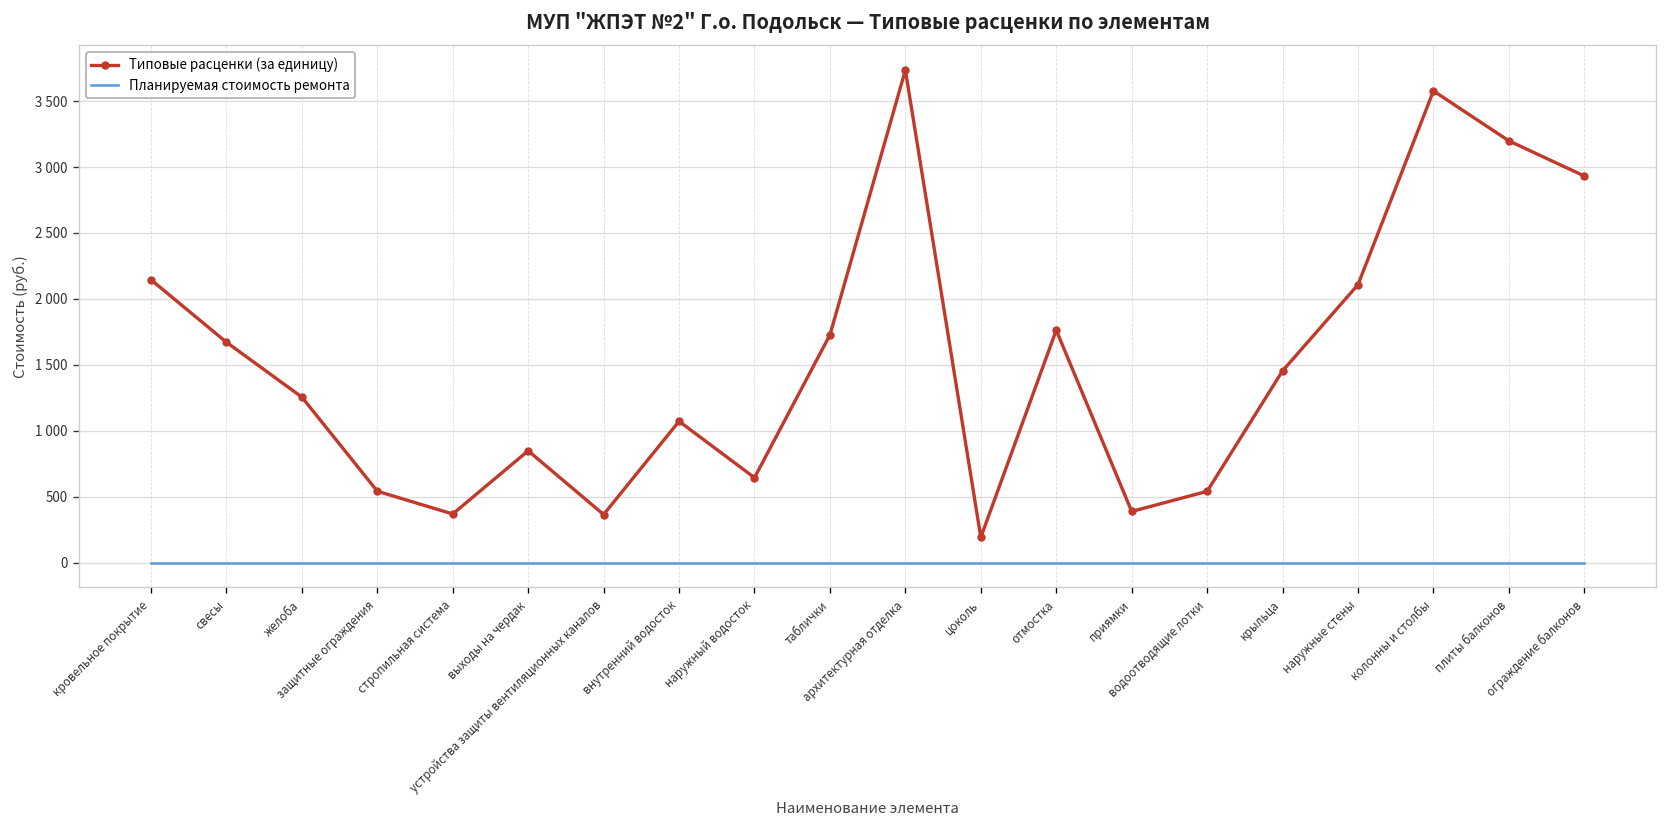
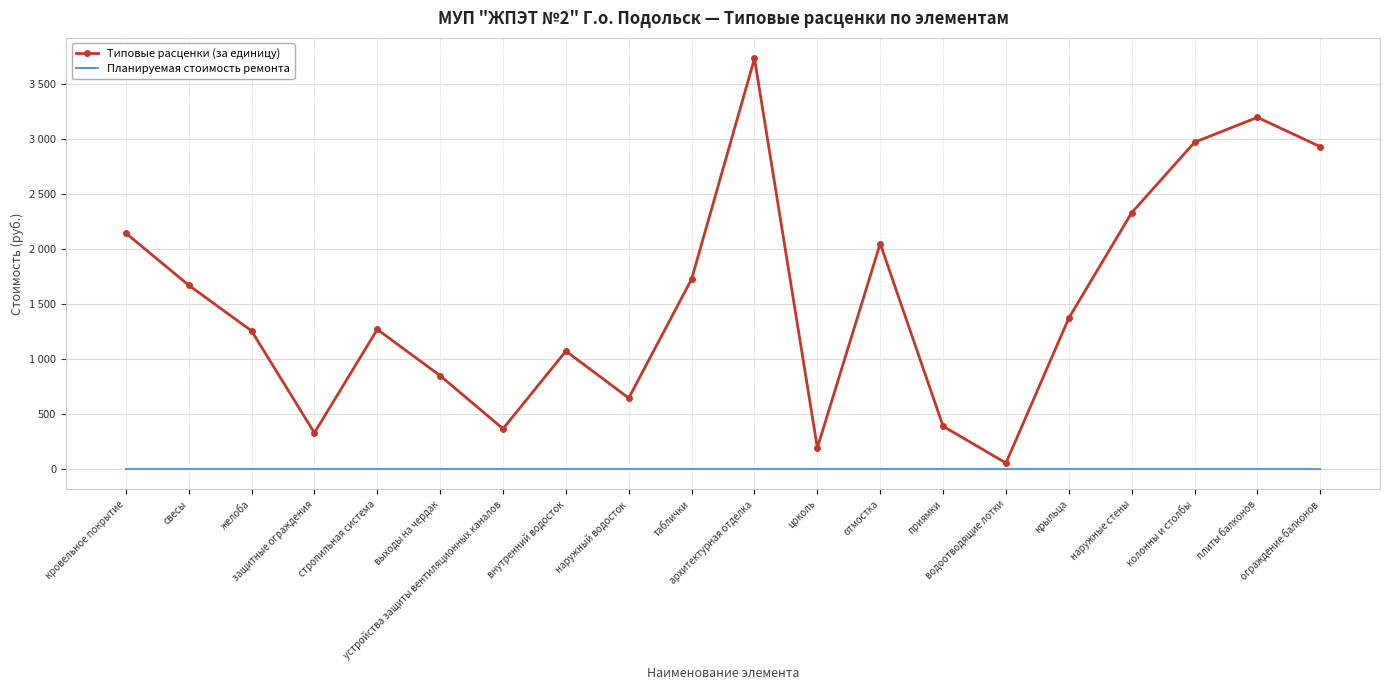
Типовые расценки (за единицу), защитные ограждения: 540 -> 330
Типовые расценки (за единицу), стропильная система: 370 -> 1270
Типовые расценки (за единицу), отмостка: 1760 -> 2050
Типовые расценки (за единицу), водоотводящие лотки: 540 -> 50
Типовые расценки (за единицу), крыльца: 1450 -> 1370
Типовые расценки (за единицу), наружные стены: 2110 -> 2330
Типовые расценки (за единицу), колонны и столбы: 3580 -> 2970
